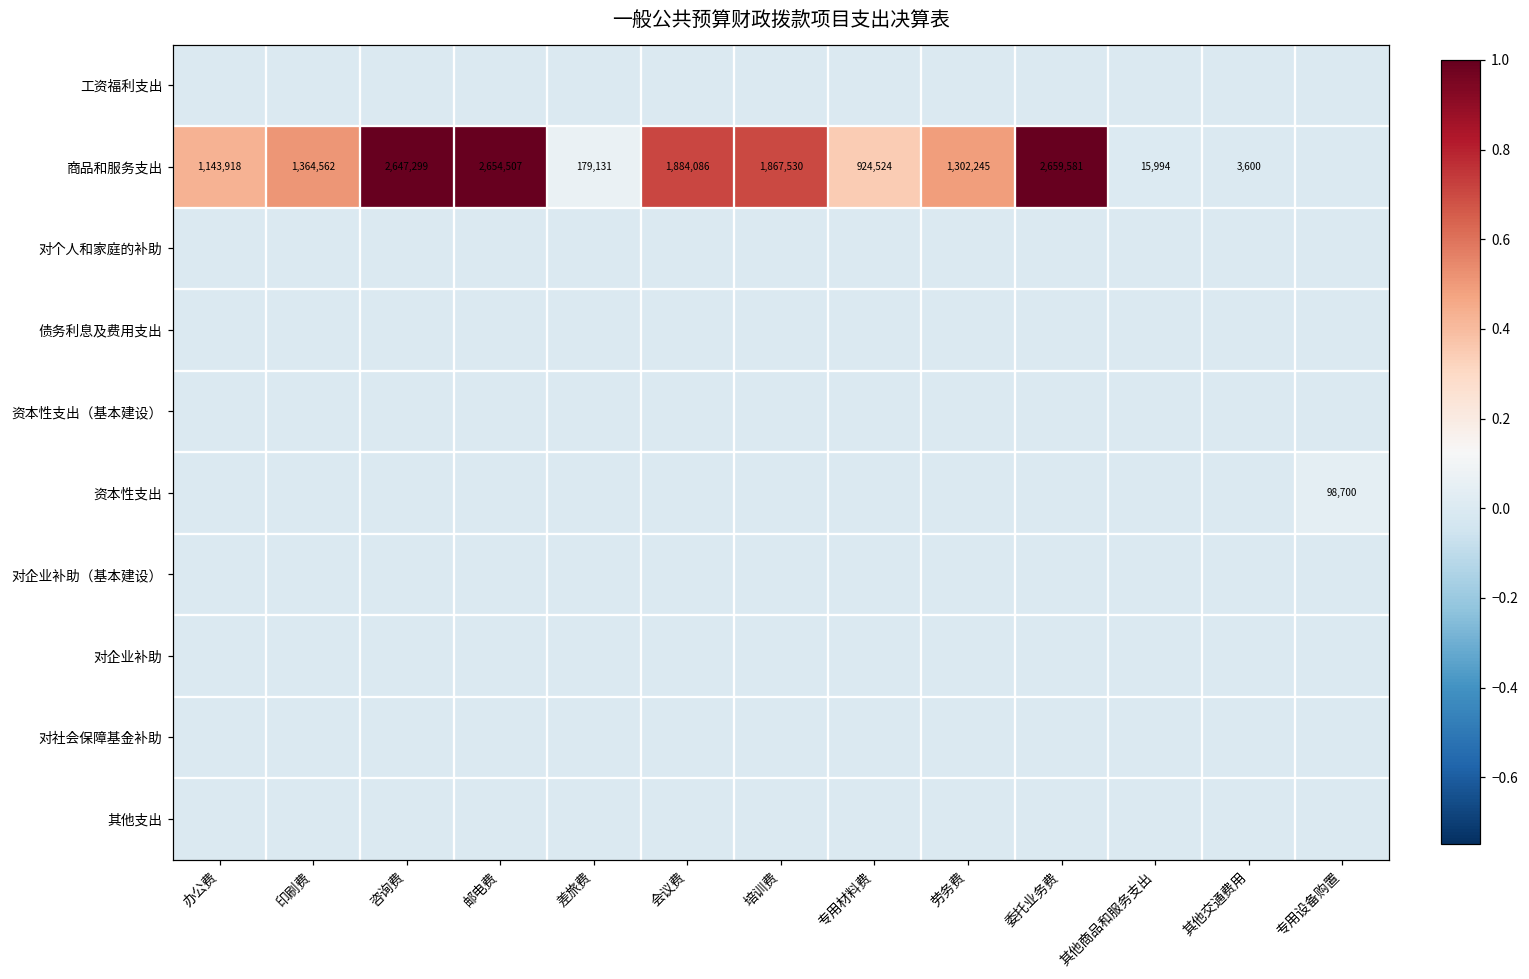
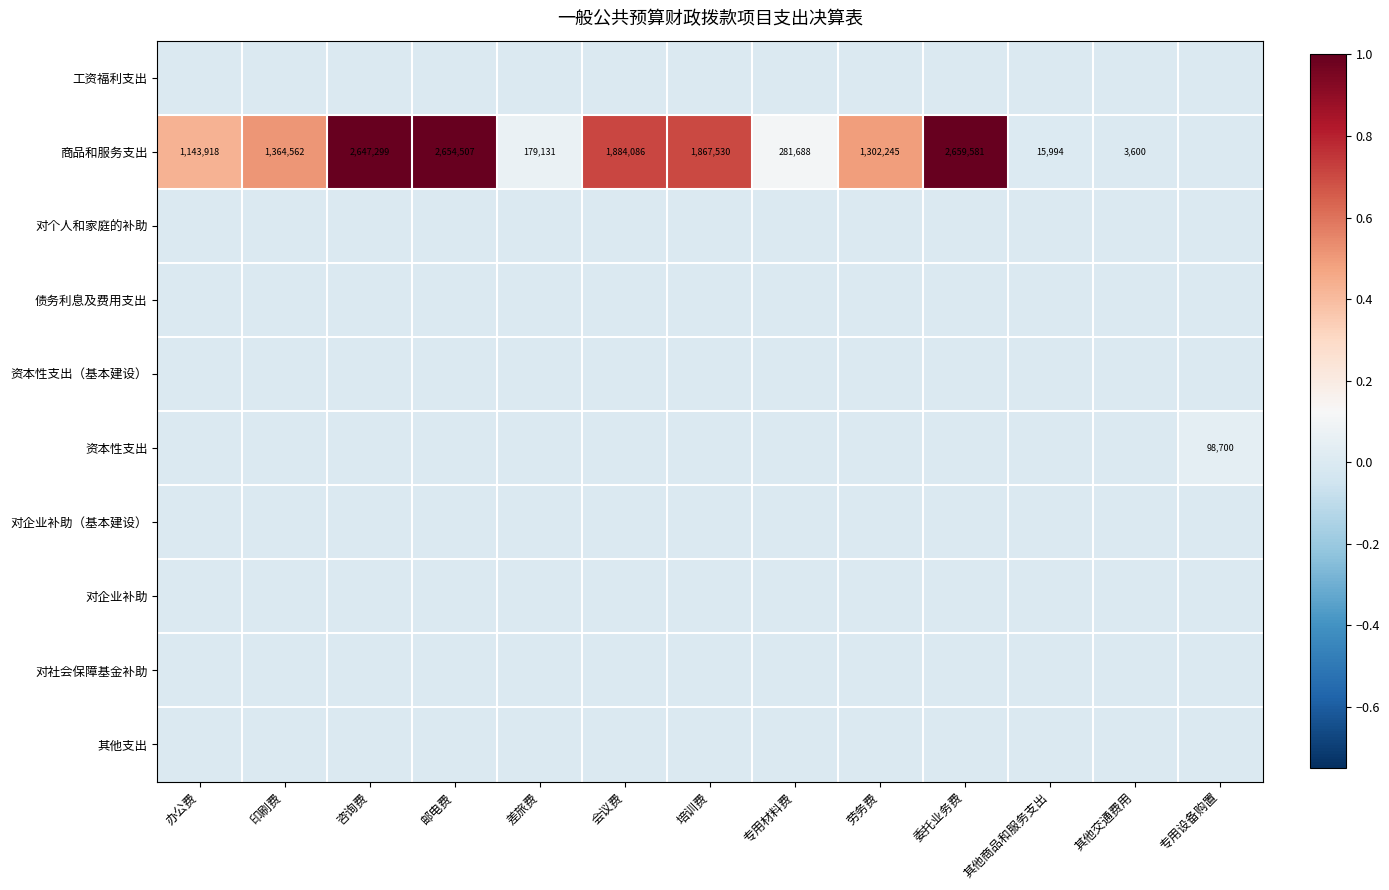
商品和服务支出, 专用材料费: 924,524 -> 281,688
